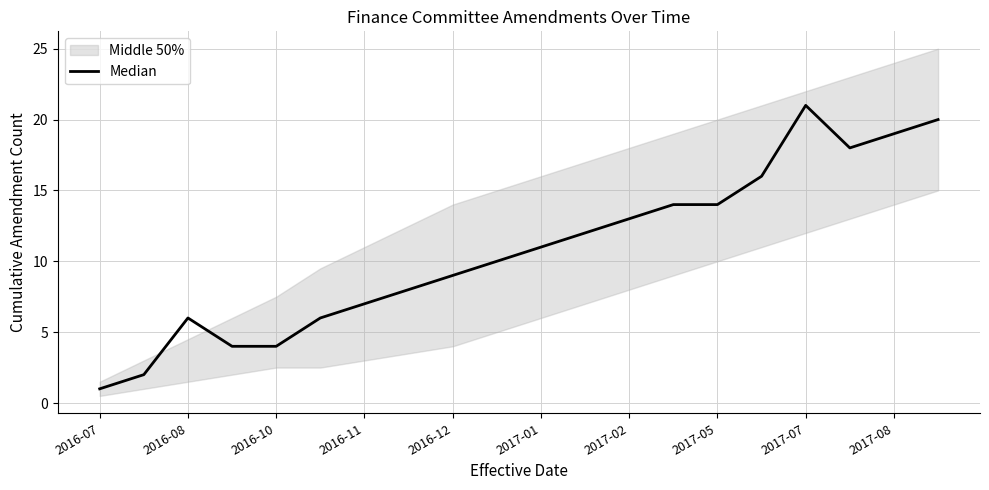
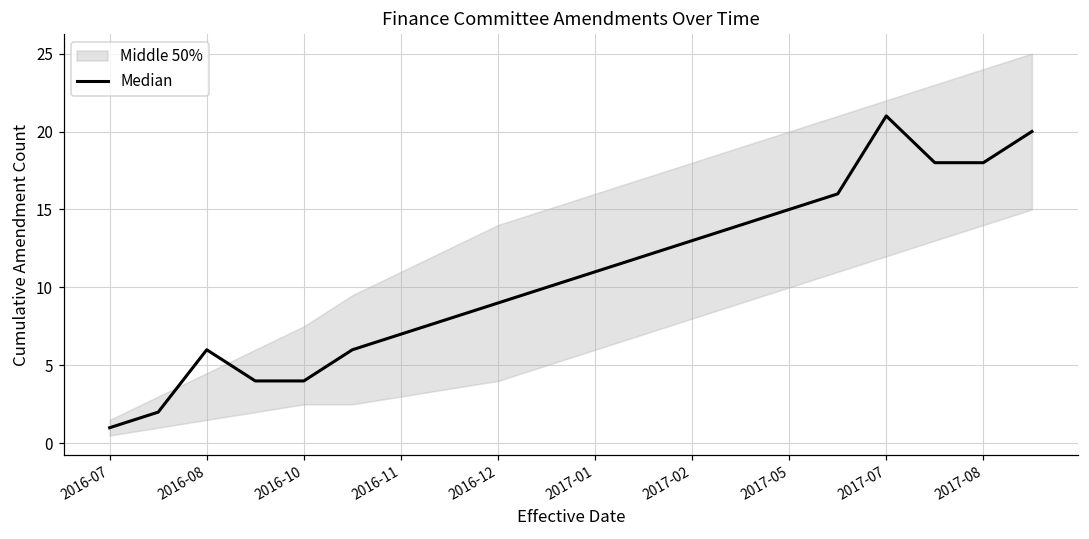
Median, 2017-05: 14 -> 15
Median, 2017-08: 19 -> 18
